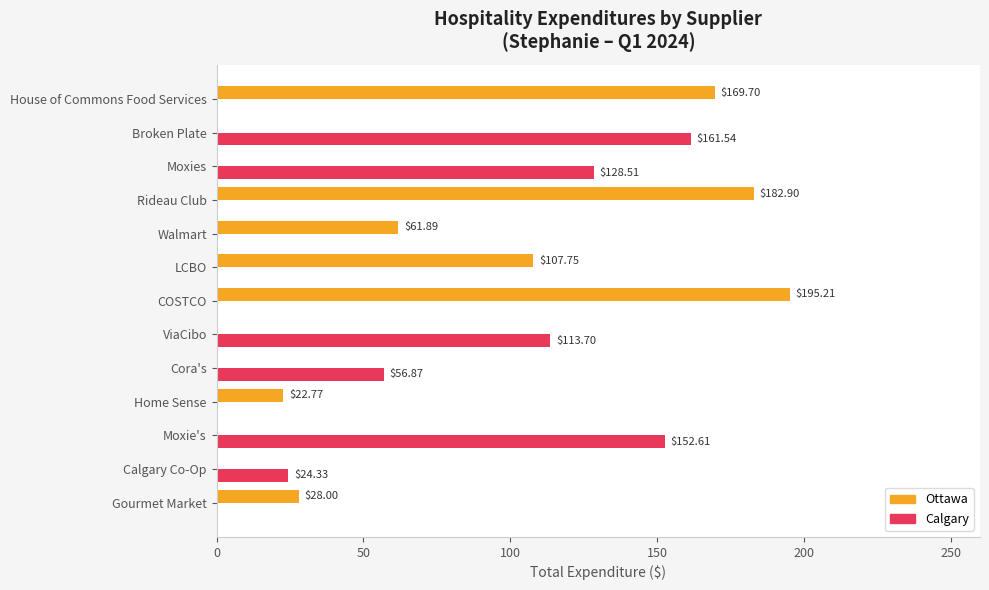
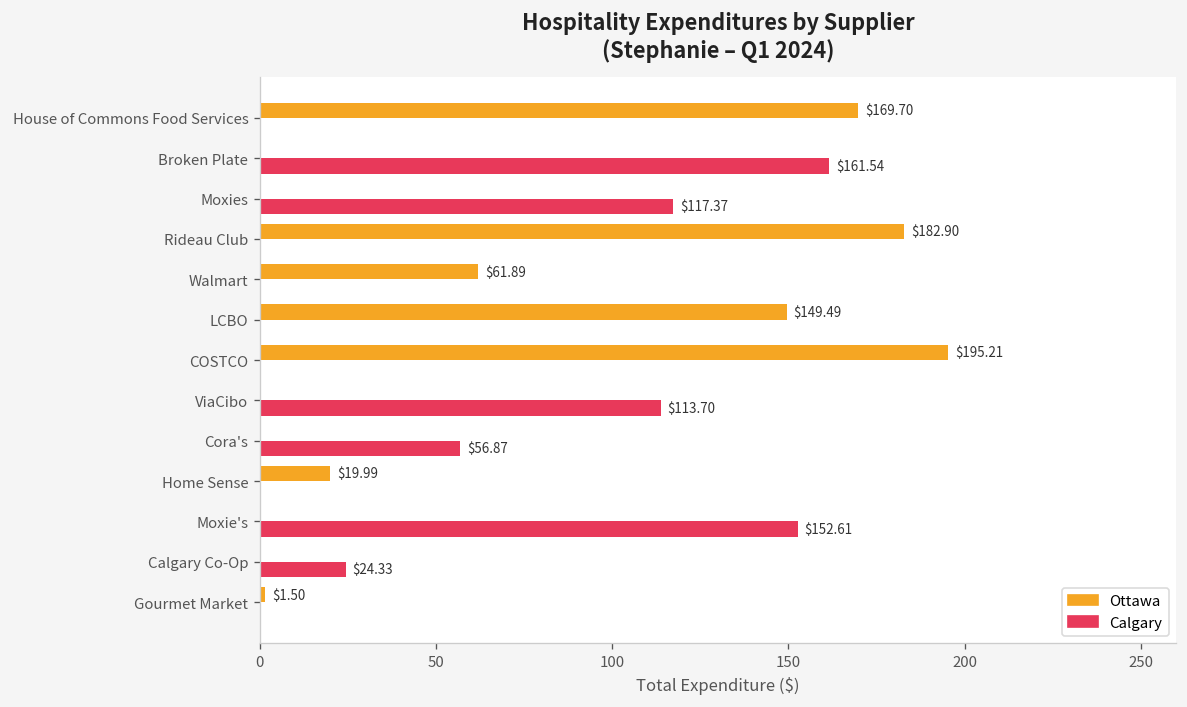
Calgary, Moxies: $128.51 -> $117.37
Ottawa, LCBO: $107.75 -> $149.49
Ottawa, Home Sense: $22.77 -> $19.99
Ottawa, Gourmet Market: $28.00 -> $1.50
